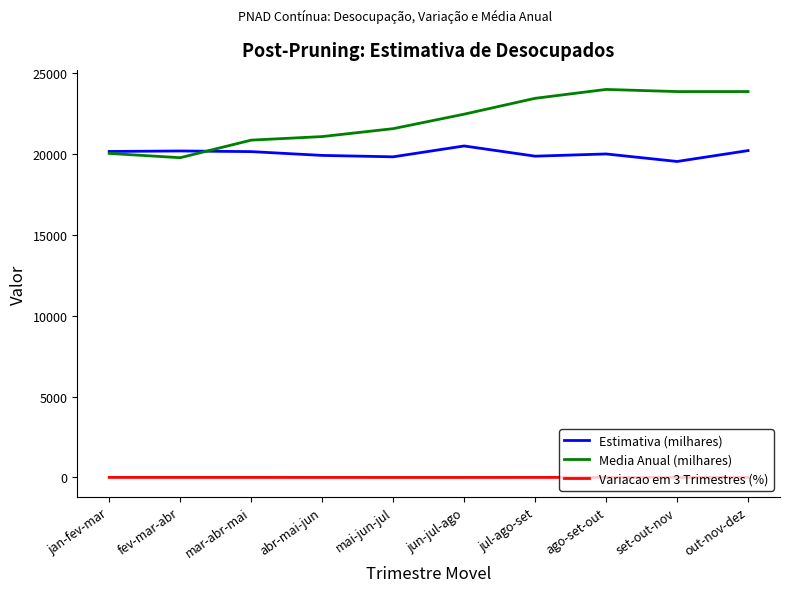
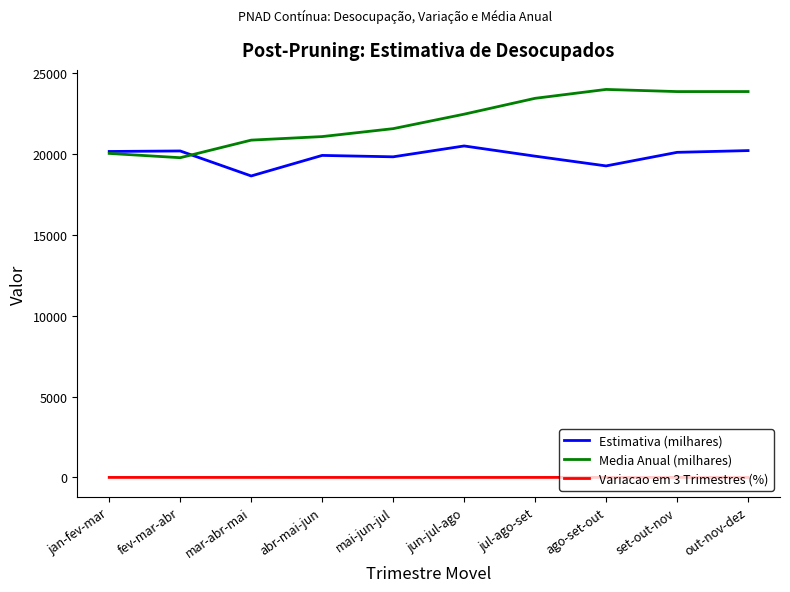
Estimativa (milhares), mar-abr-mai: 20200 -> 18700
Estimativa (milhares), ago-set-out: 20000 -> 19300
Estimativa (milhares), set-out-nov: 19600 -> 20100
